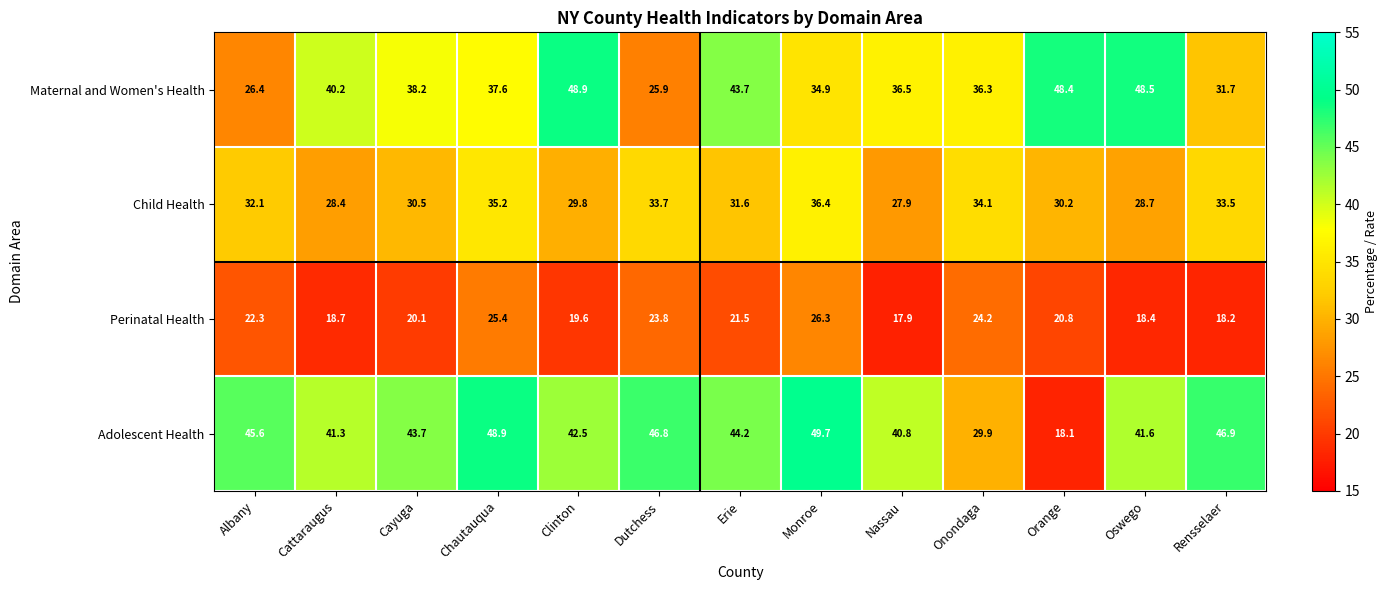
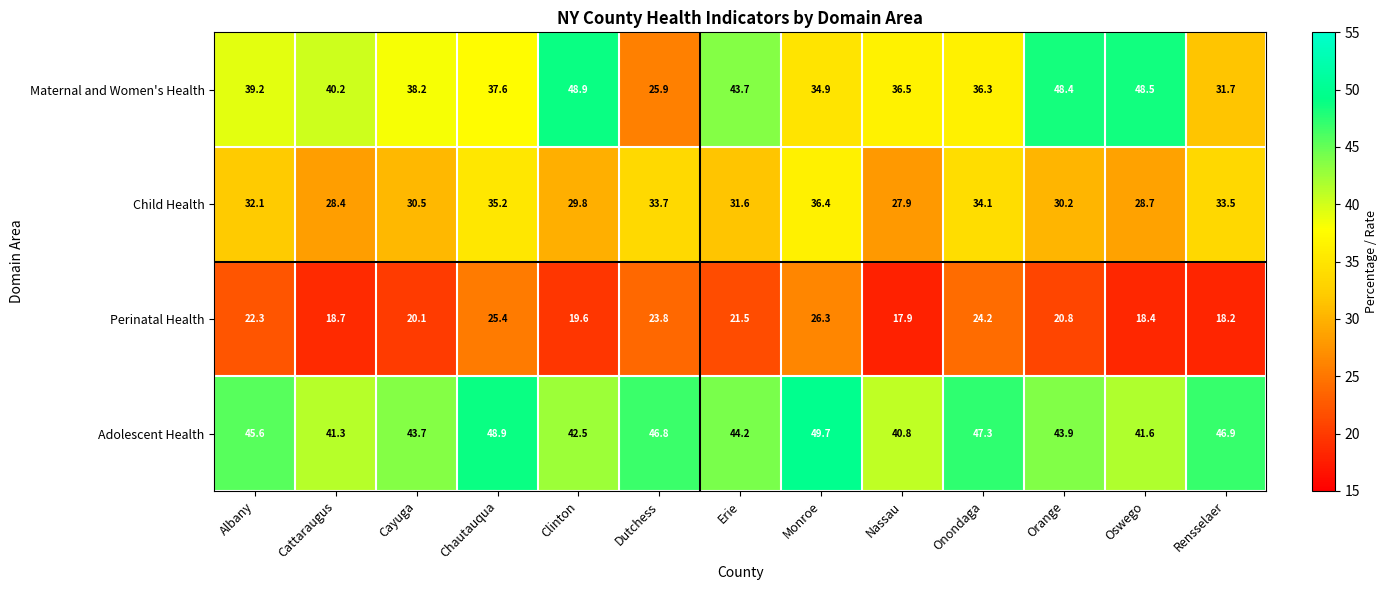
Maternal and Women's Health, Albany: 26.4 -> 39.2
Adolescent Health, Onondaga: 29.9 -> 47.3
Adolescent Health, Orange: 18.1 -> 43.9
